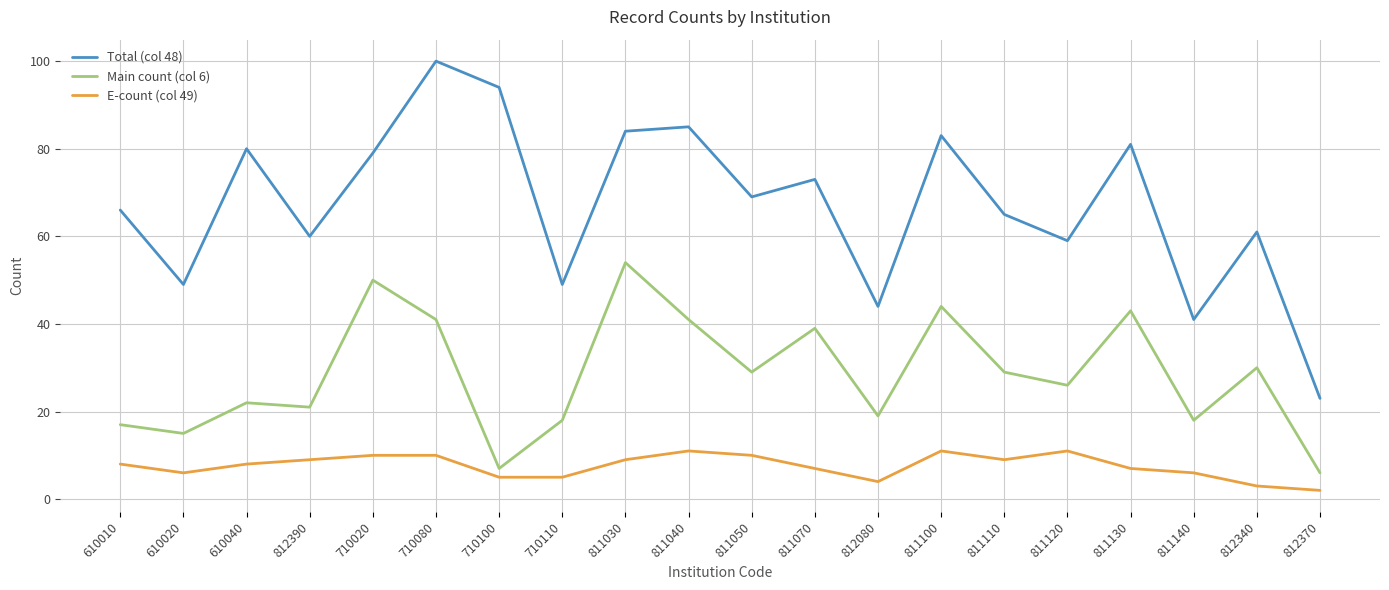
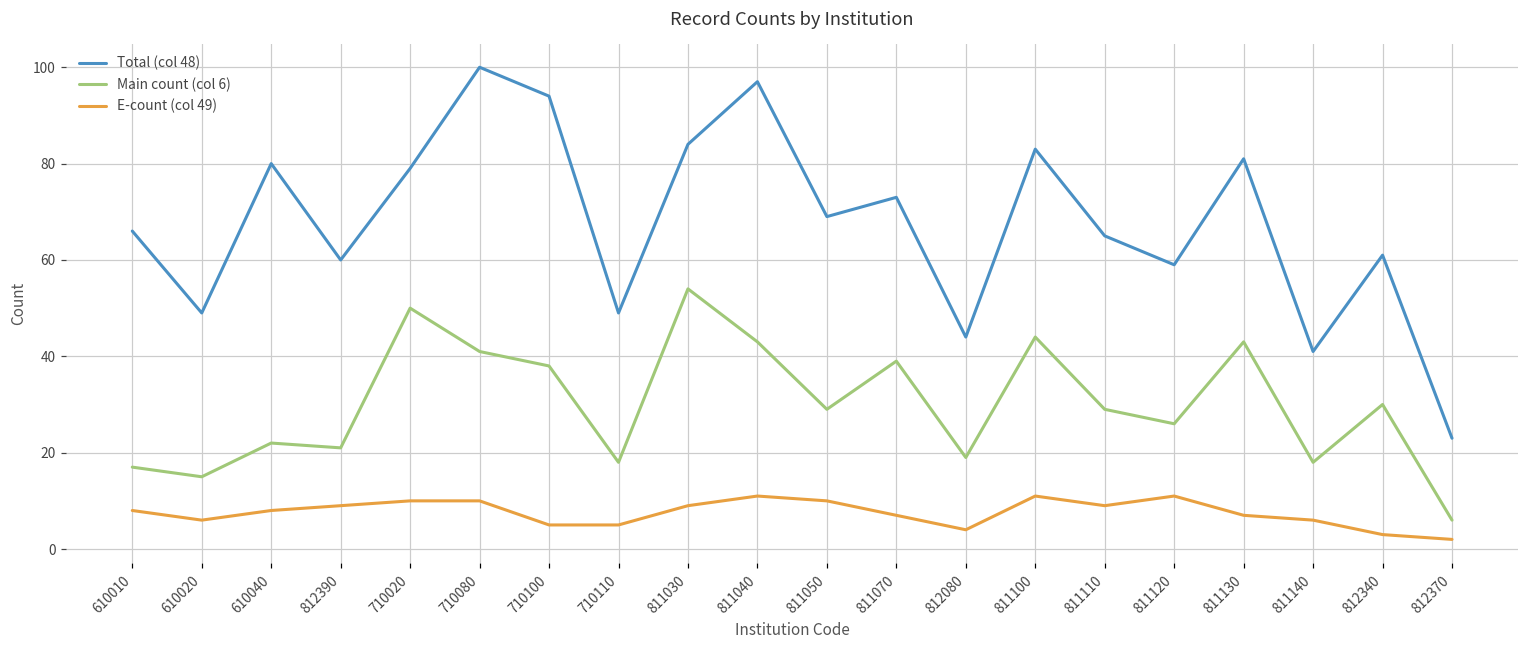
Main count (col 6), 710100: 7 -> 38
Total (col 48), 811040: 85 -> 97
Main count (col 6), 811040: 41 -> 43
